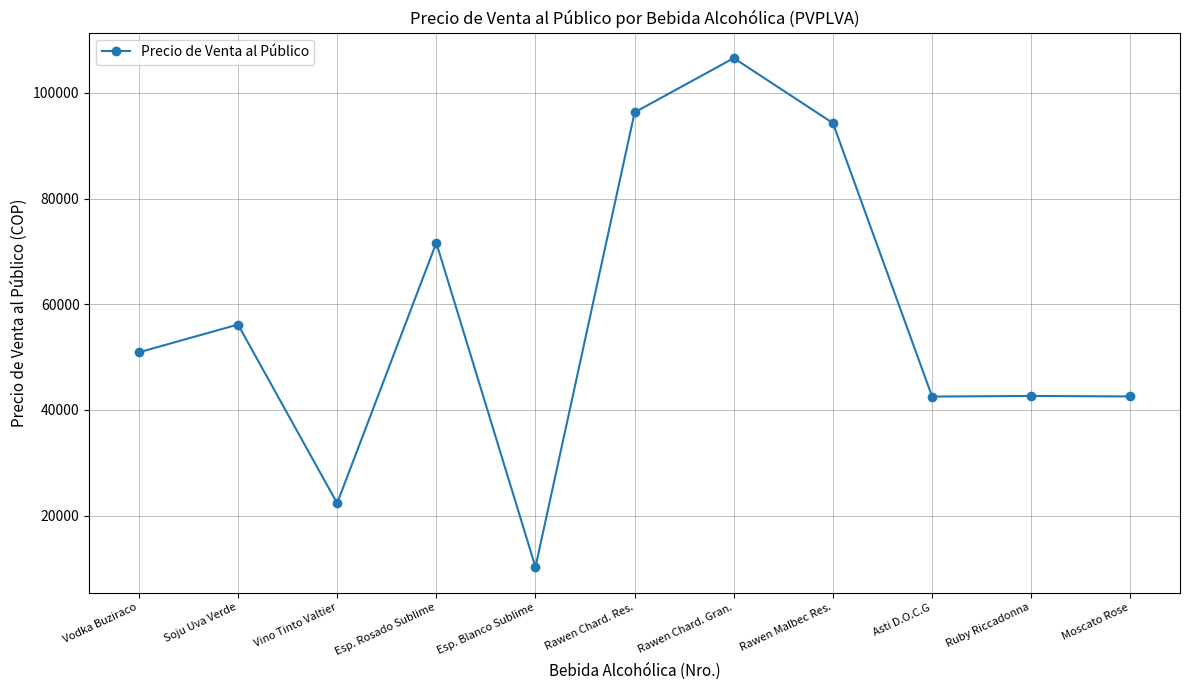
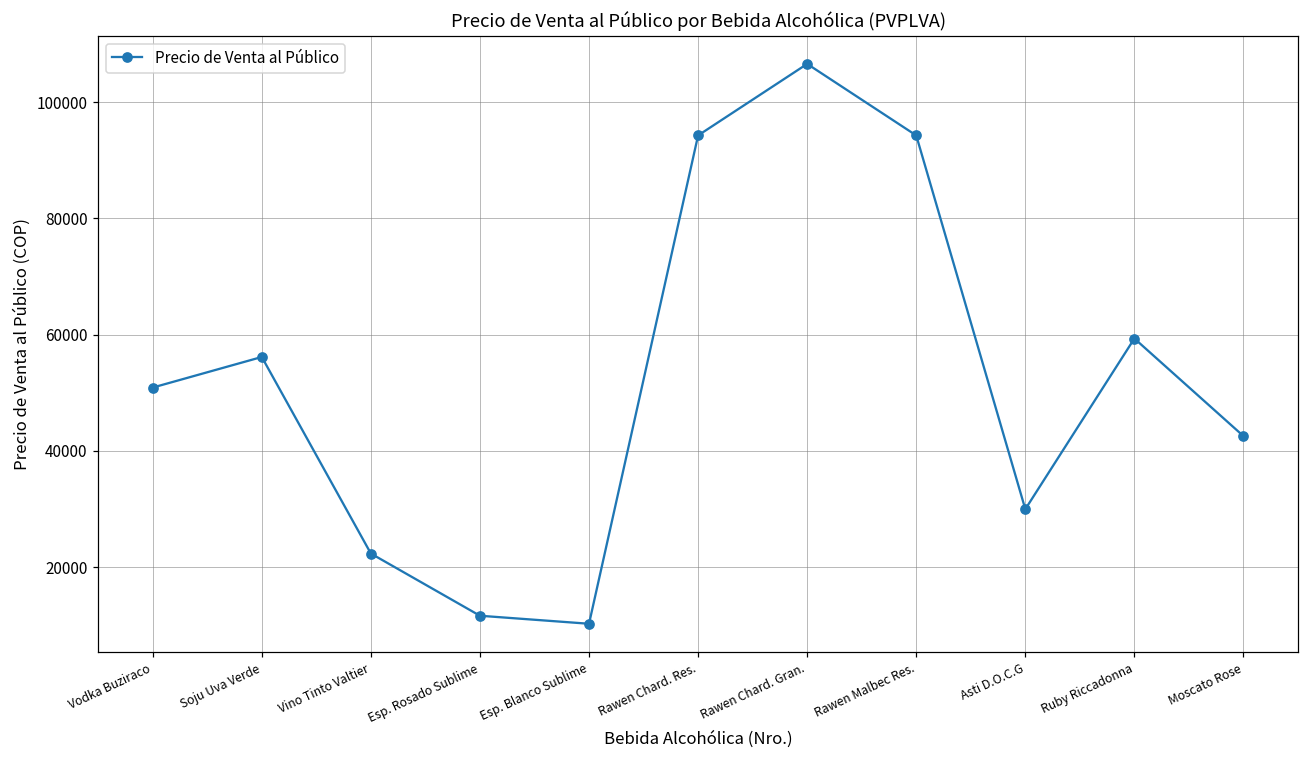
Esp. Rosado Sublime: 72000 -> 12000
Rawen Chard. Res.: 96000 -> 94000
Asti D.O.C.G: 43000 -> 30000
Ruby Riccadonna: 43000 -> 59000
